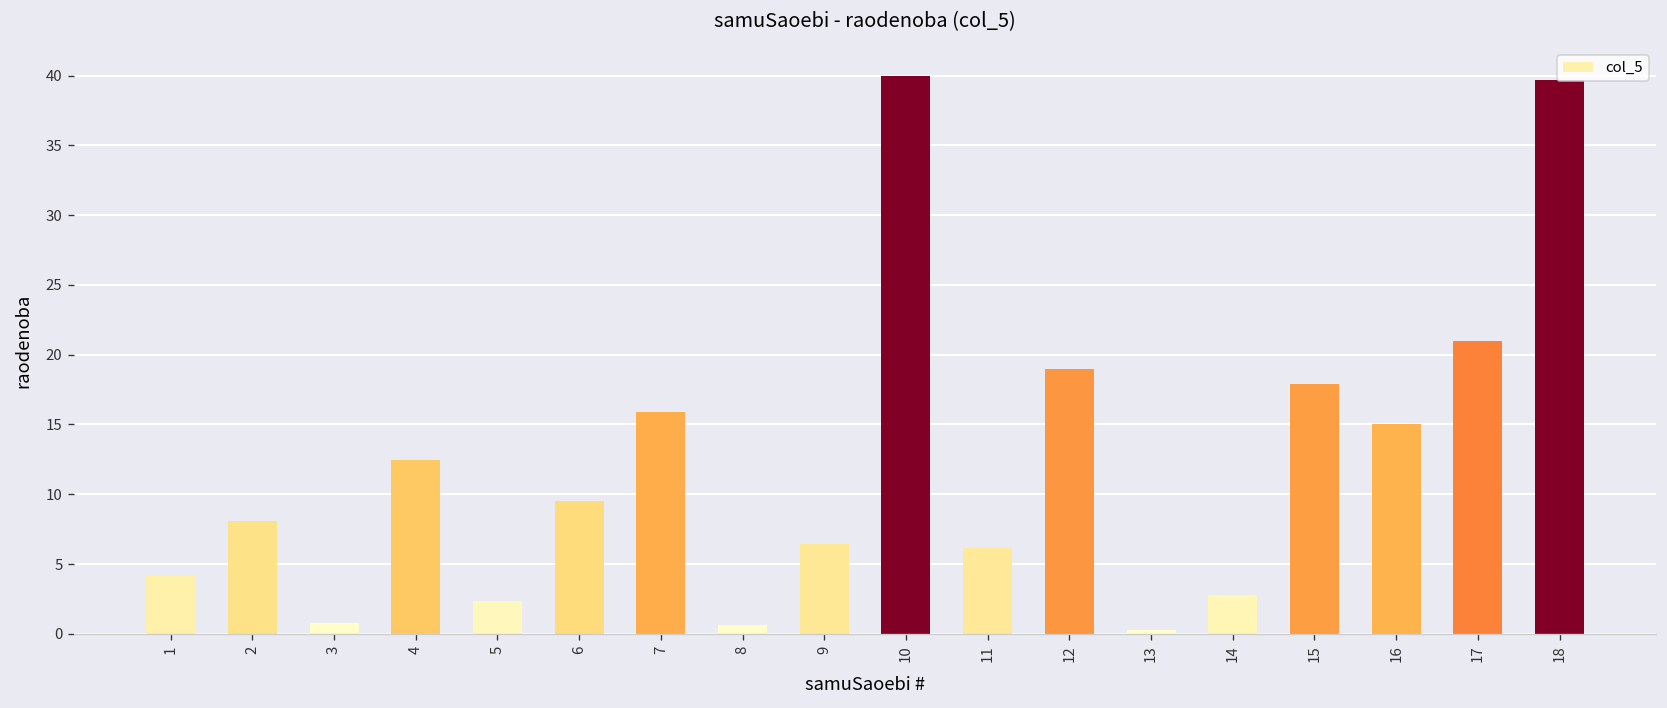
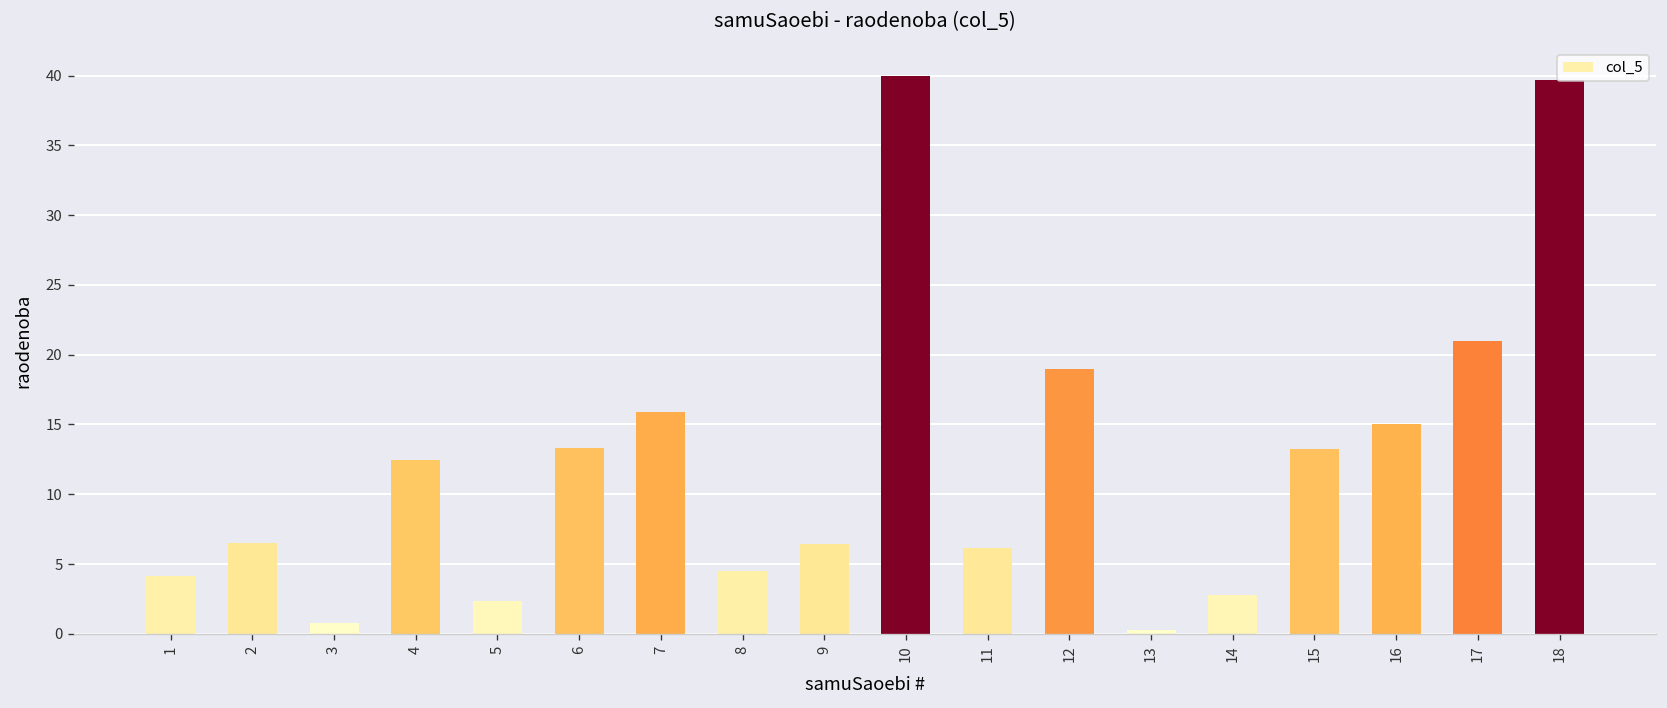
2: 8.1 -> 6.5
6: 9.5 -> 13.3
8: 0.6 -> 4.5
15: 17.9 -> 13.3
